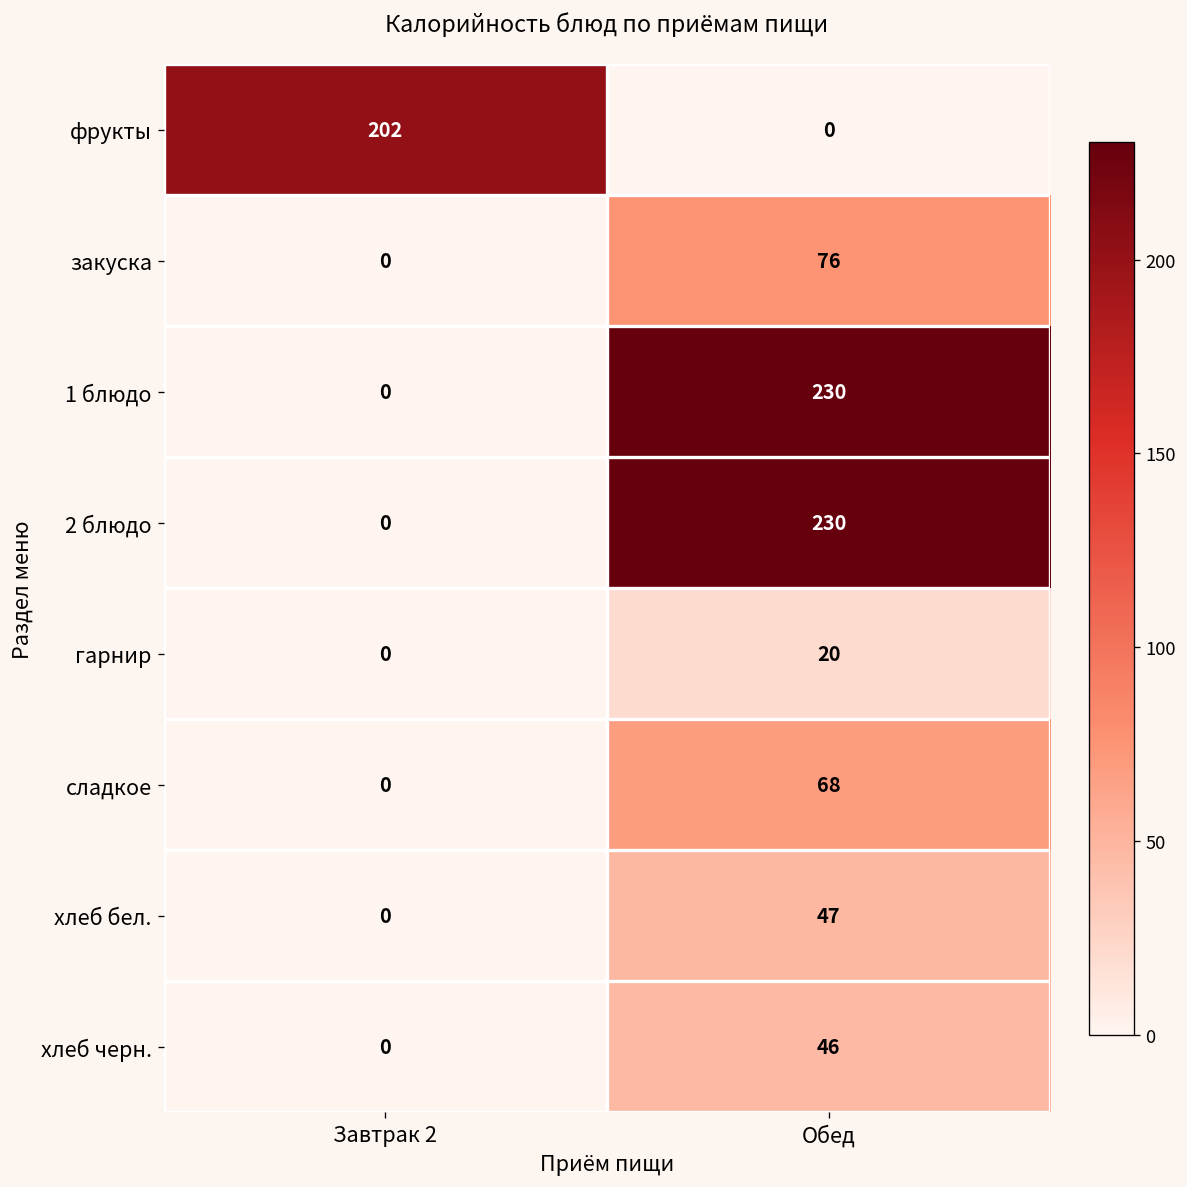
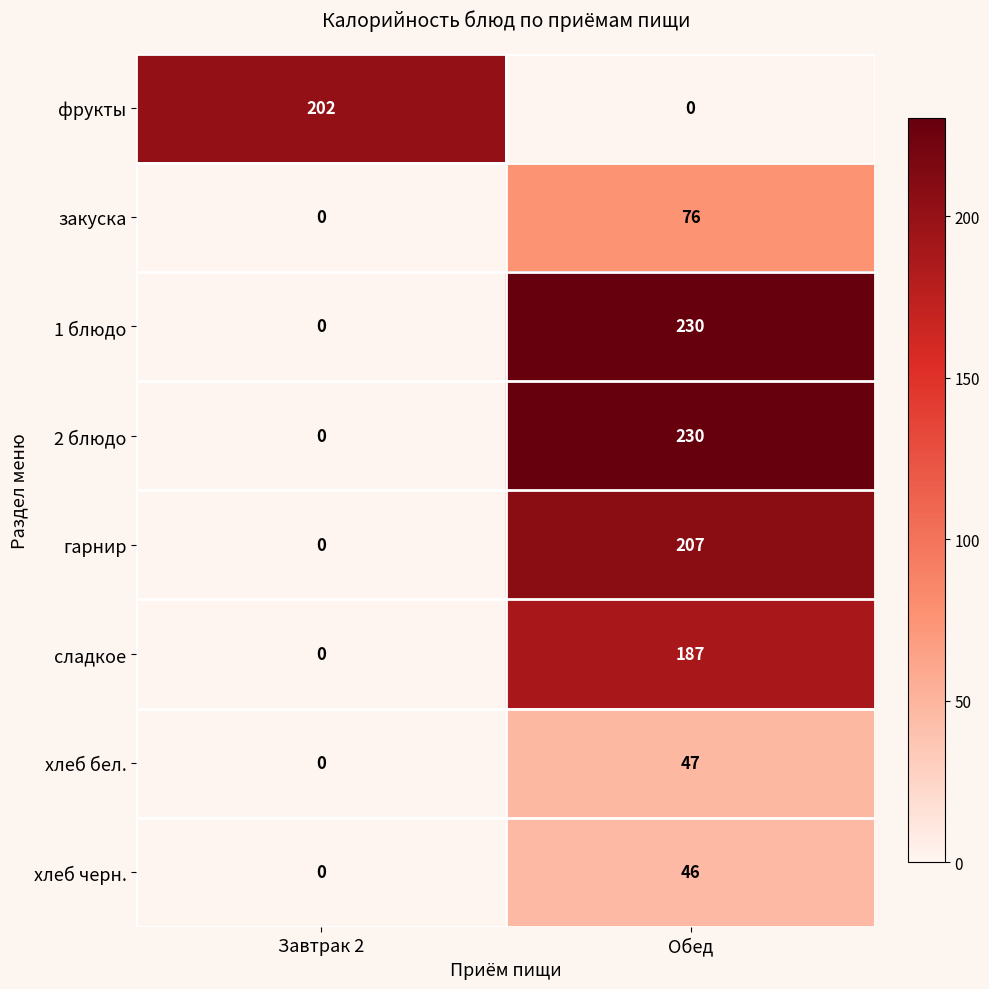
гарнир, Обед: 20 -> 207
сладкое, Обед: 68 -> 187
